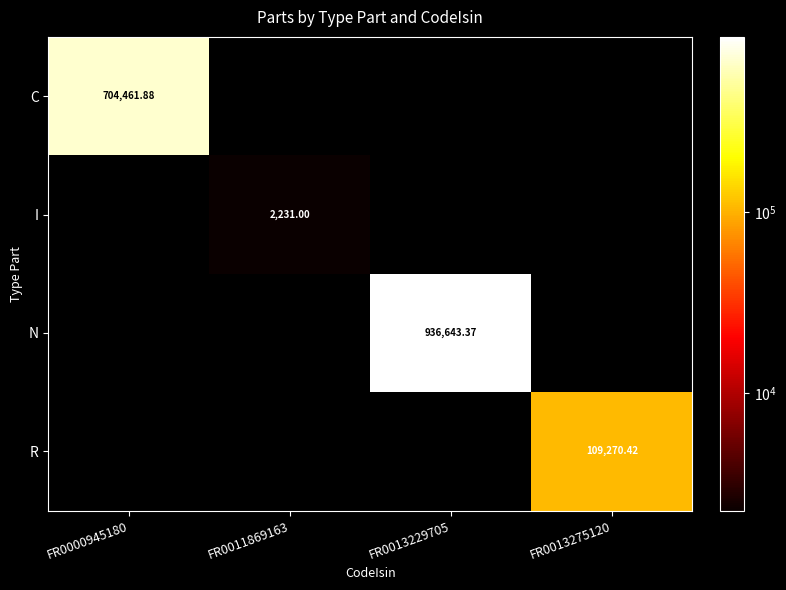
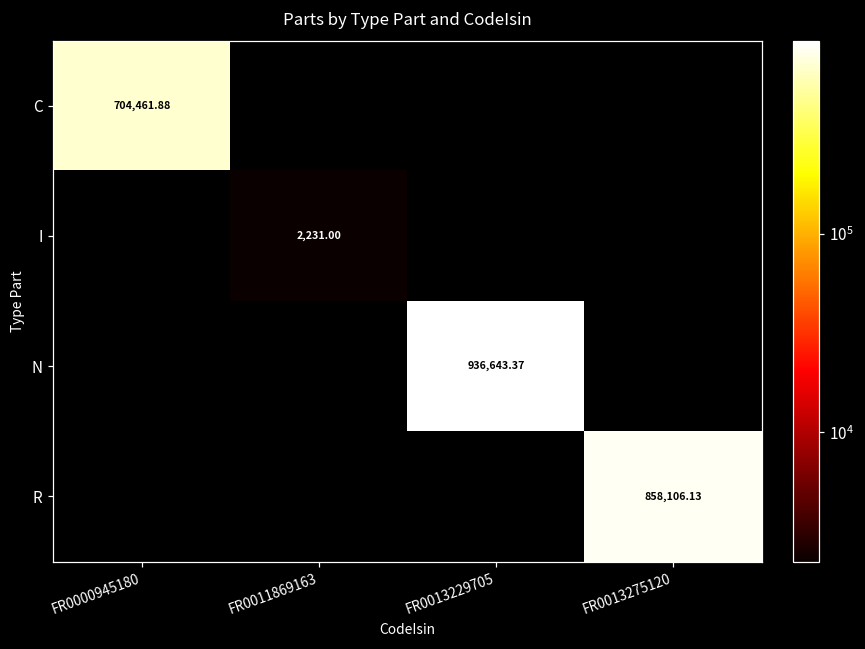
R, FR0013275120: 109,270.42 -> 858,106.13
